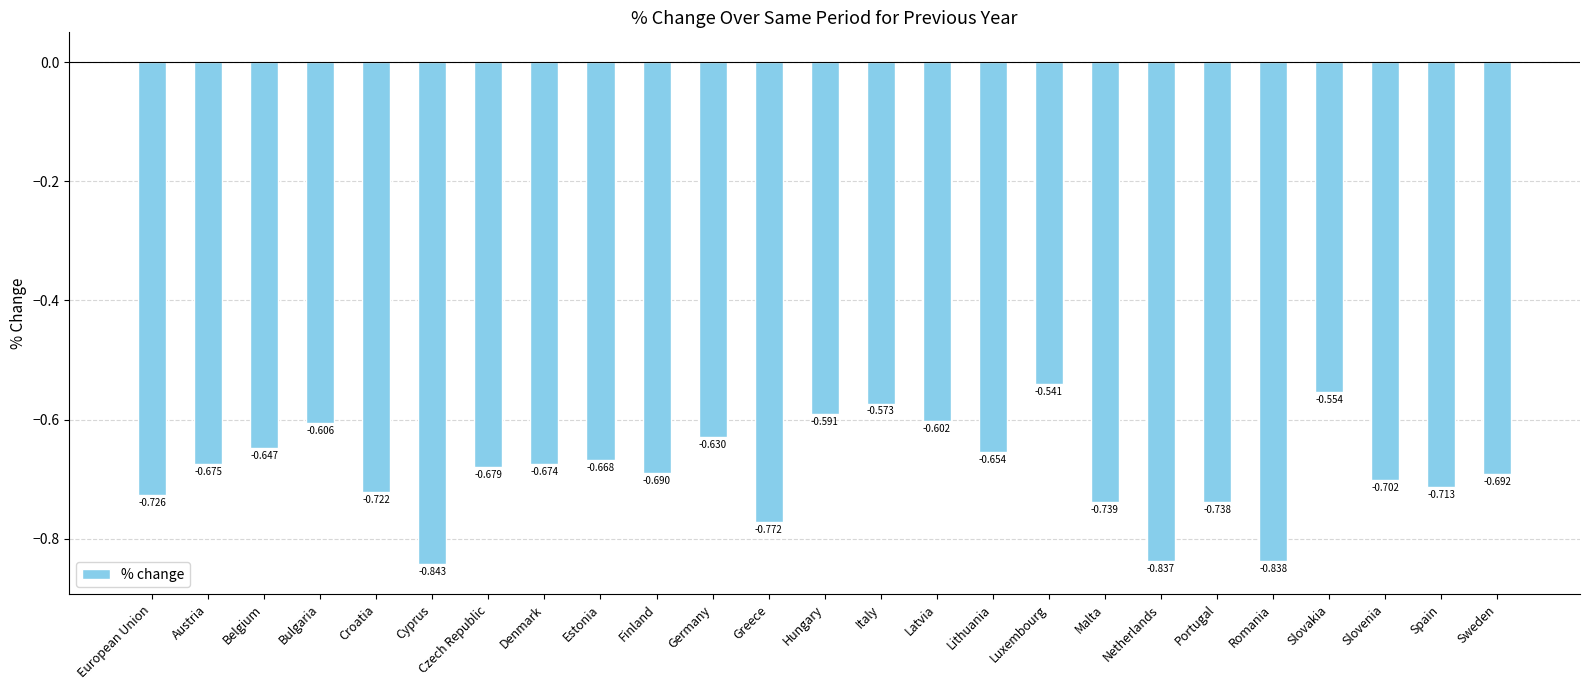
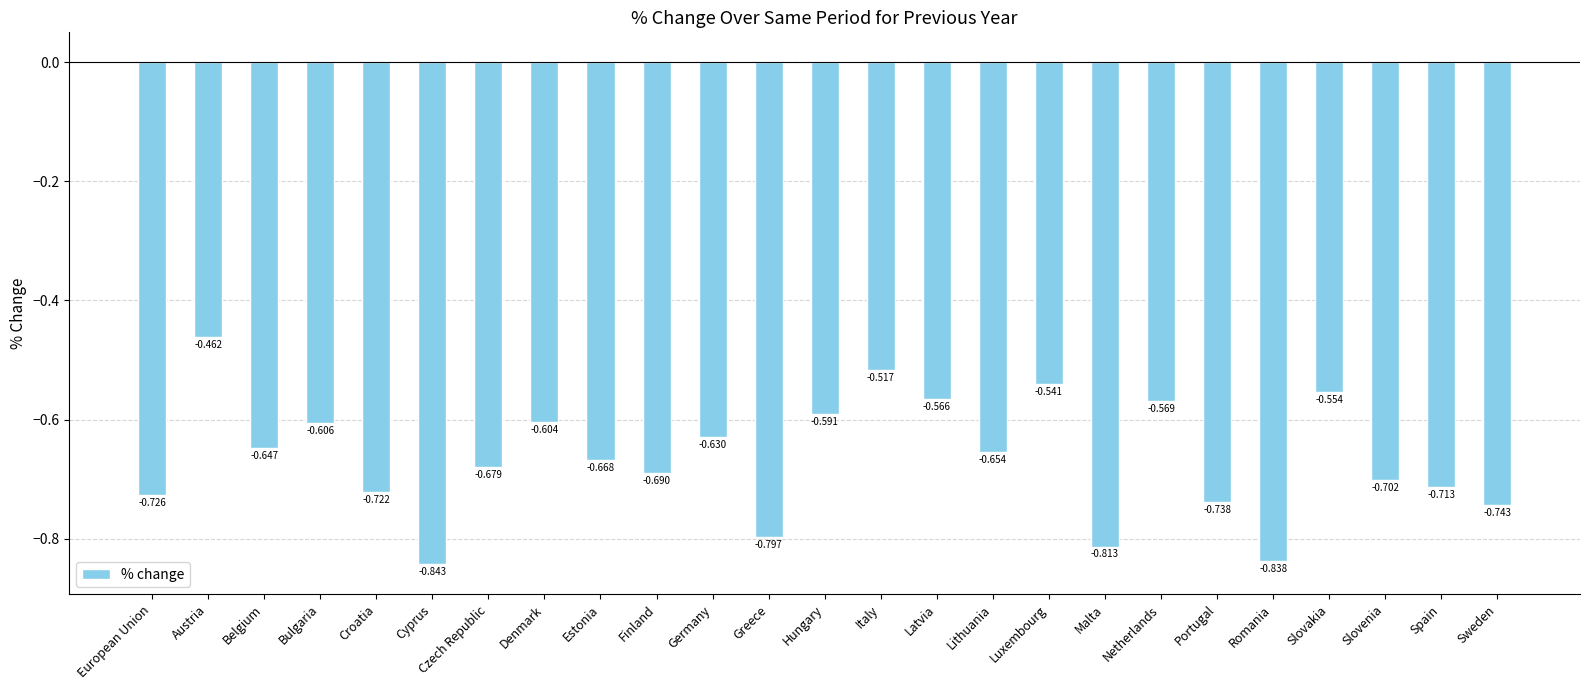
Austria: -0.675 -> -0.462
Denmark: -0.674 -> -0.604
Greece: -0.772 -> -0.797
Italy: -0.573 -> -0.517
Latvia: -0.602 -> -0.566
Malta: -0.739 -> -0.813
Netherlands: -0.837 -> -0.569
Sweden: -0.692 -> -0.743
